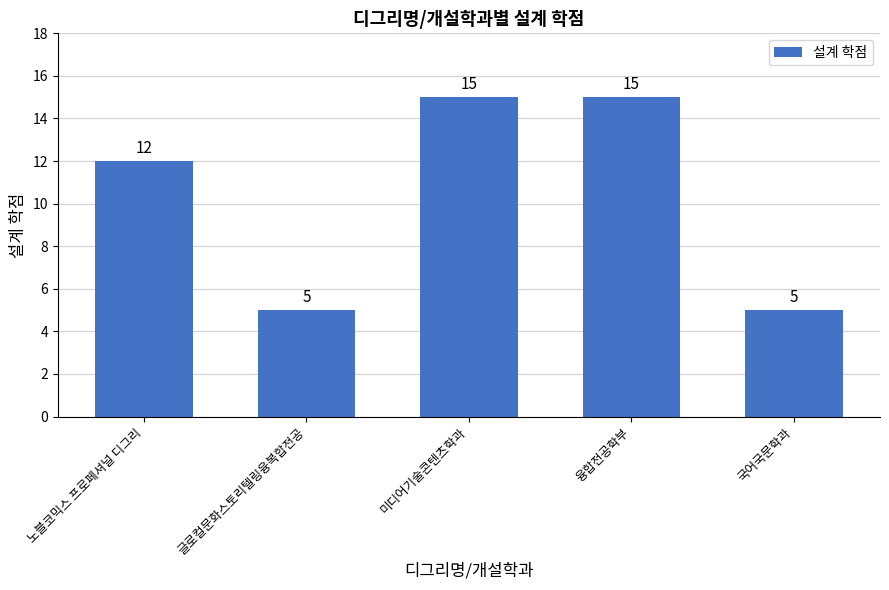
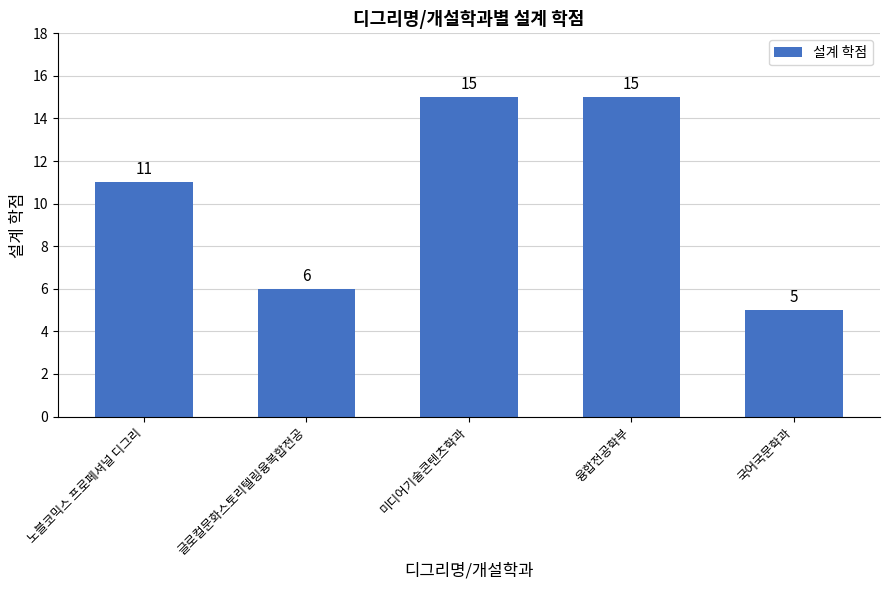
노블코믹스 프로페셔널 디그리: 12 -> 11
글로컬문화스토리텔링융복합전공: 5 -> 6
